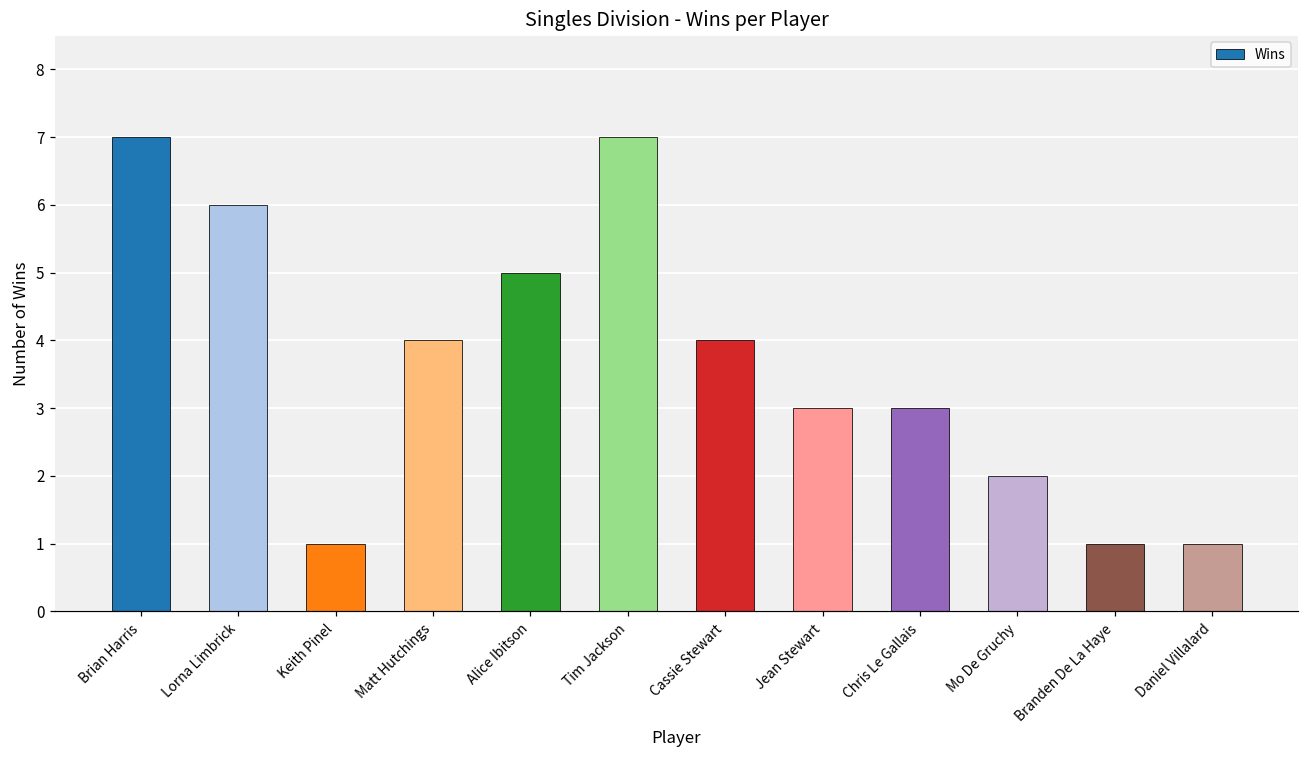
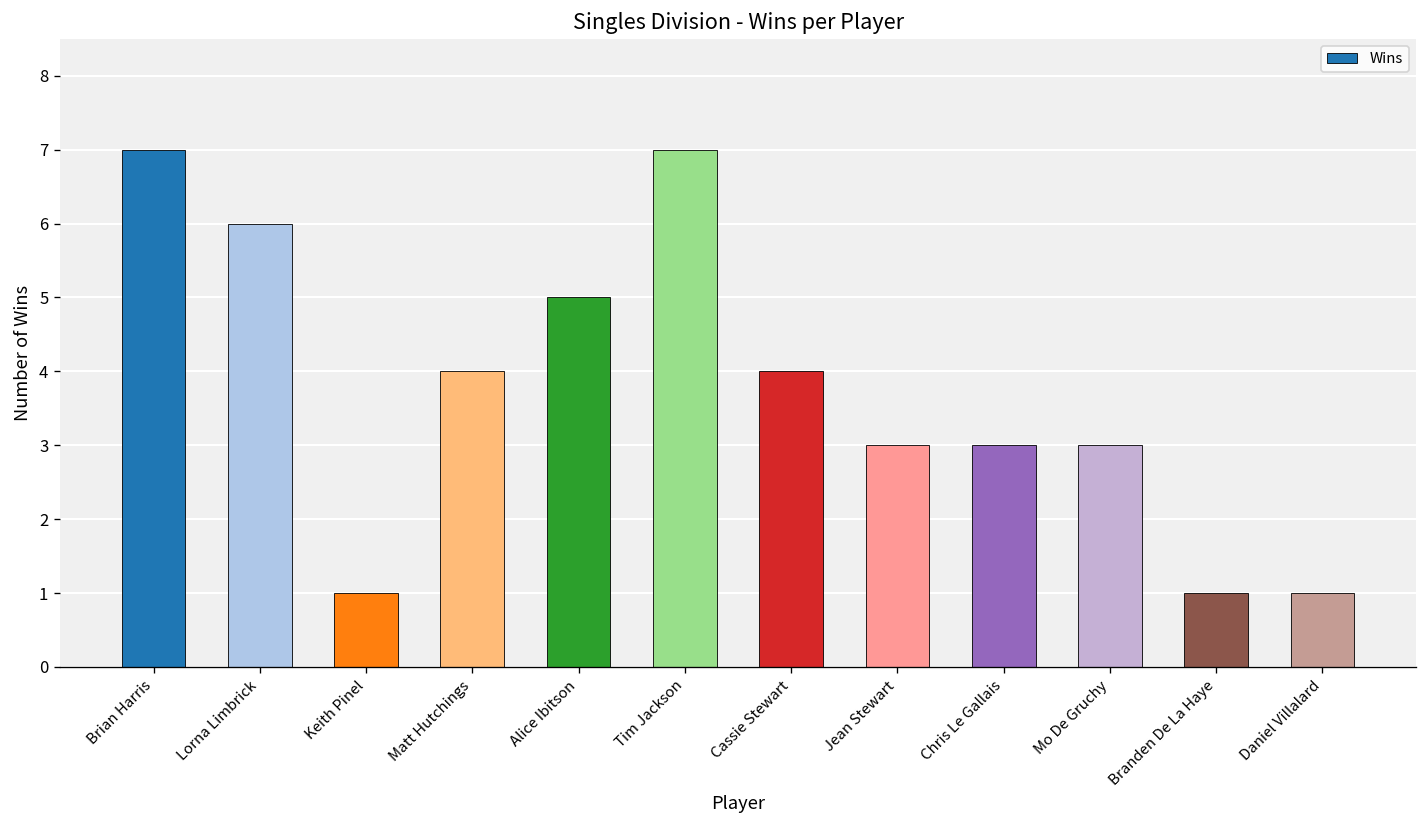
Mo De Gruchy: 2 -> 3
